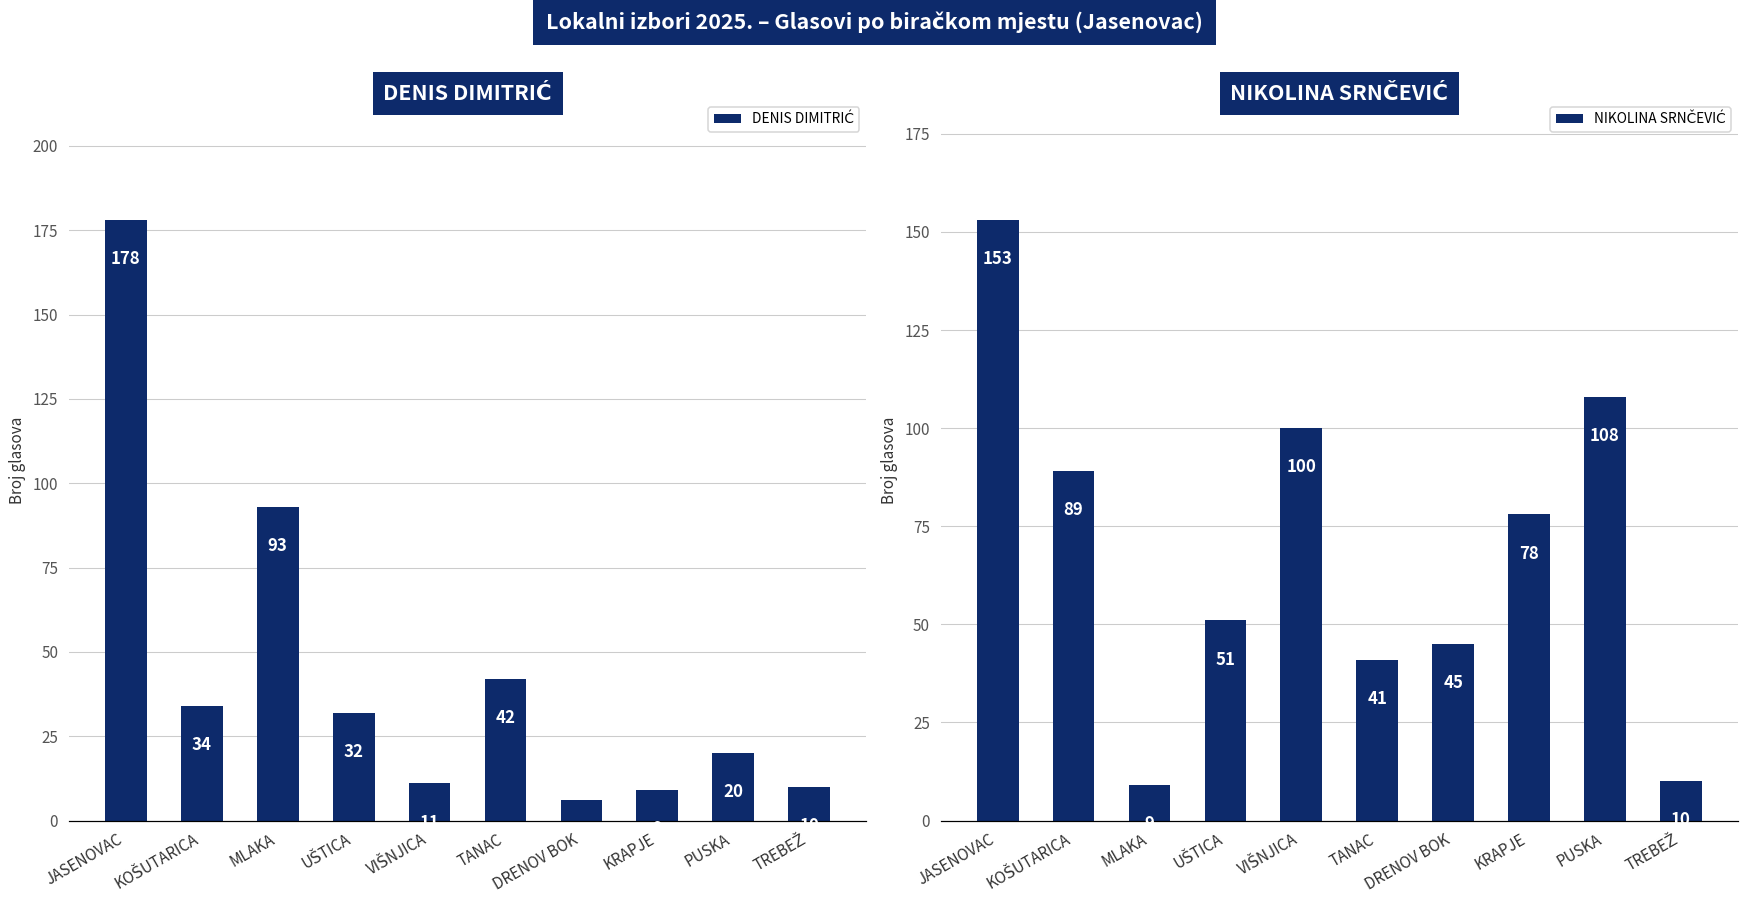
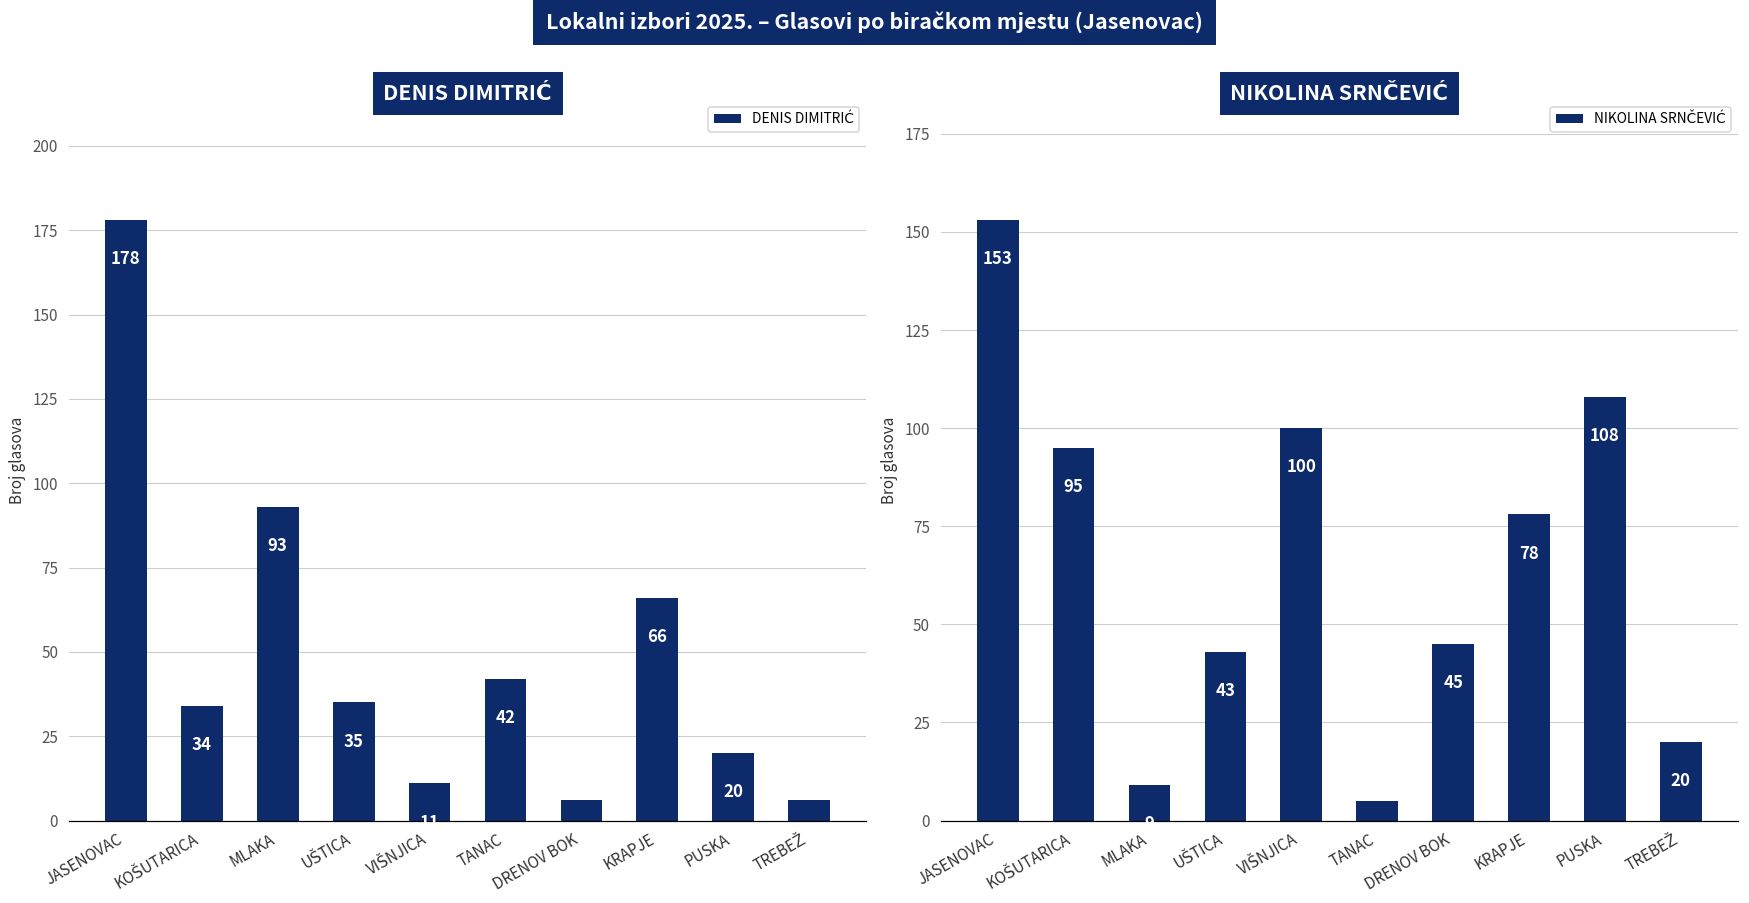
DENIS DIMITRIĆ, UŠTICA: 32 -> 35
DENIS DIMITRIĆ, KRAPJE: 9 -> 66
DENIS DIMITRIĆ, TREBEŽ: 10 -> 6
NIKOLINA SRNČEVIĆ, KOŠUTARICA: 89 -> 95
NIKOLINA SRNČEVIĆ, UŠTICA: 51 -> 43
NIKOLINA SRNČEVIĆ, TANAC: 41 -> 5
NIKOLINA SRNČEVIĆ, TREBEŽ: 10 -> 20
